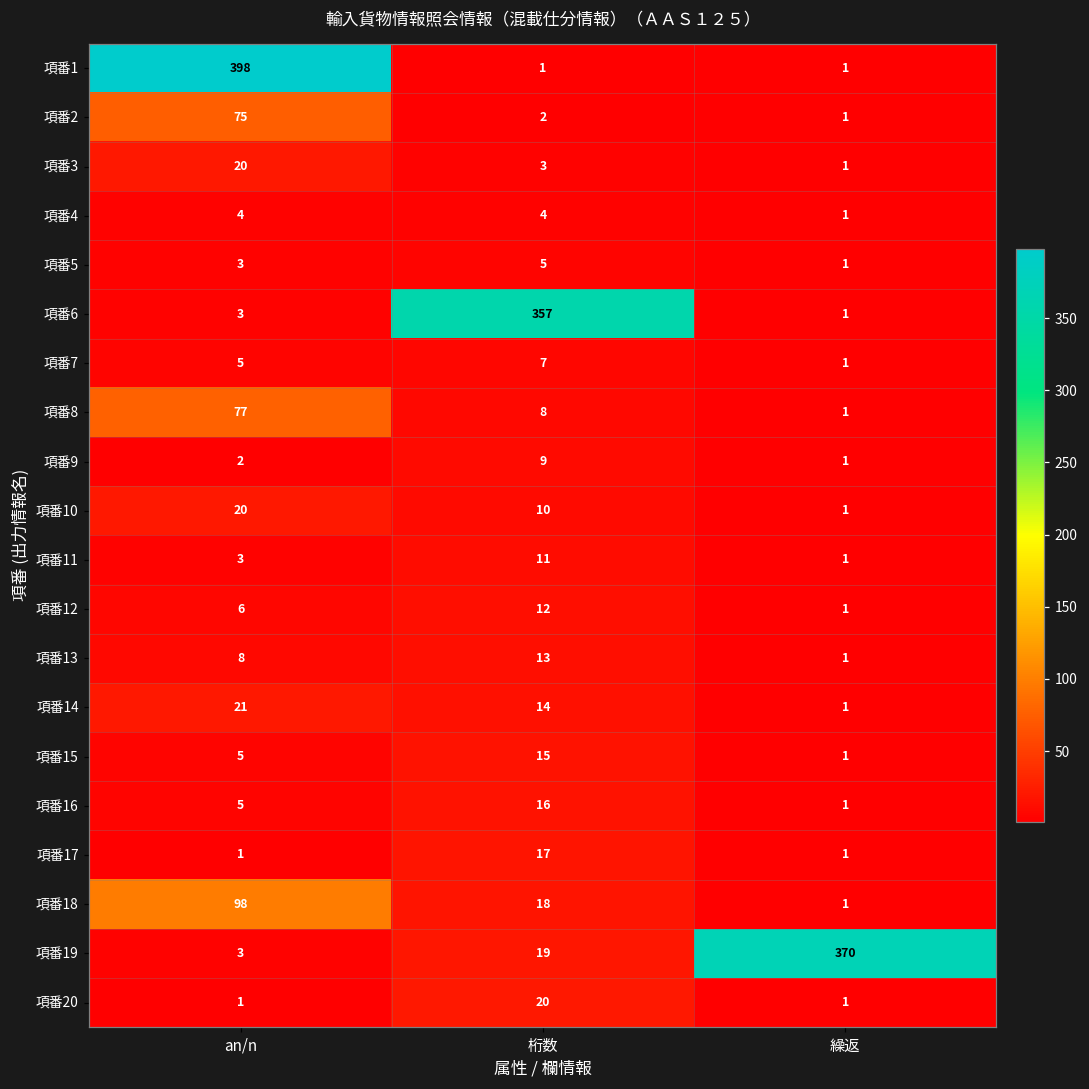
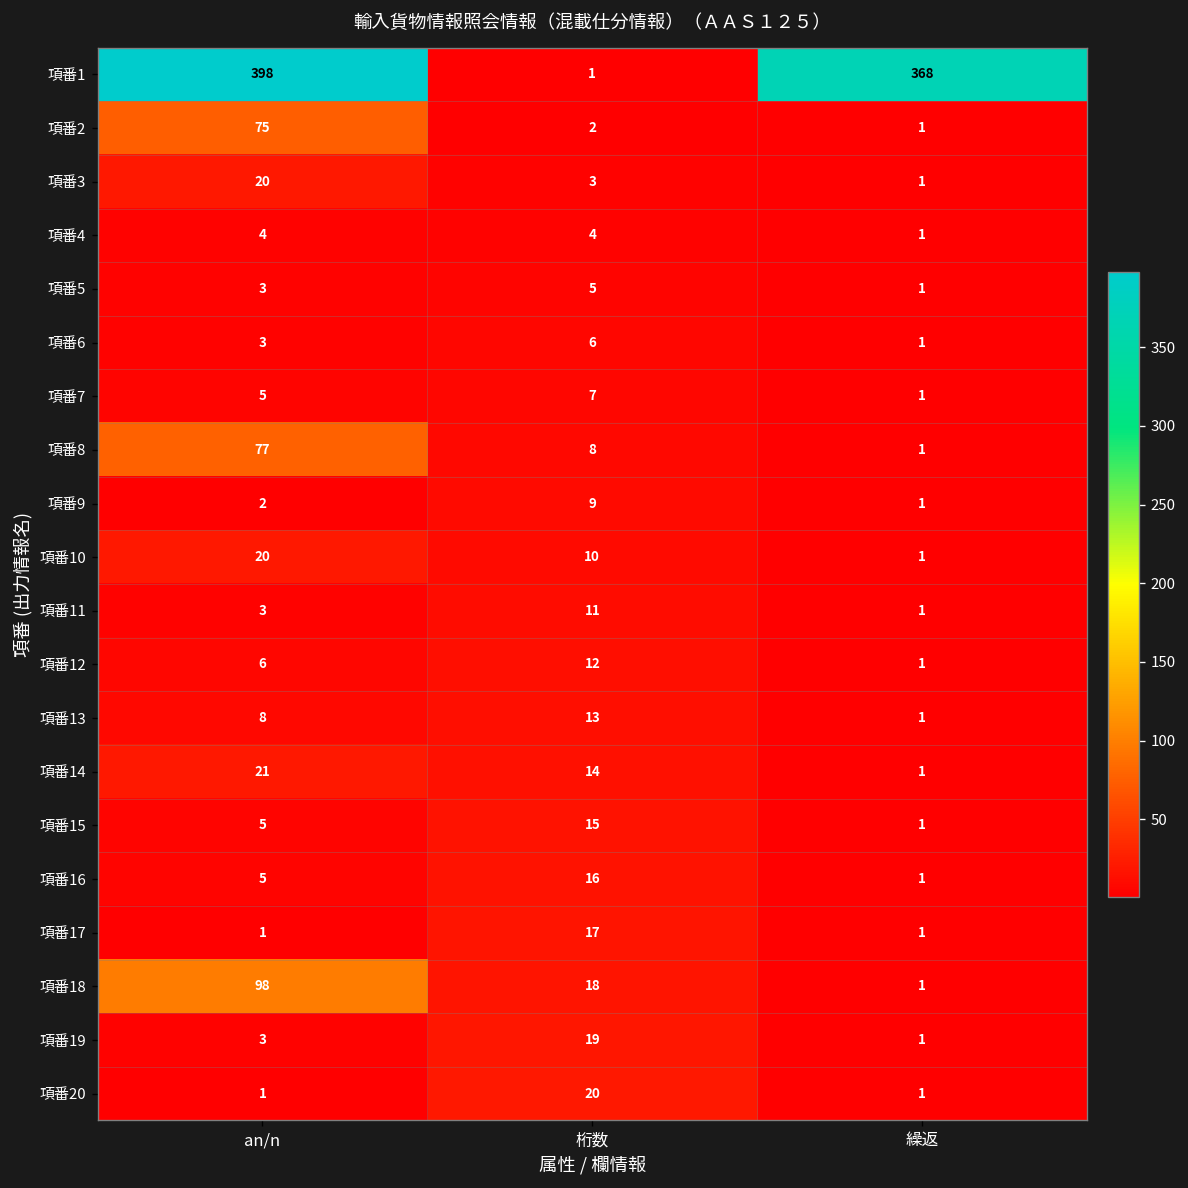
項番1, 繰返: 1 -> 368
項番6, 桁数: 357 -> 6
項番19, 繰返: 370 -> 1
